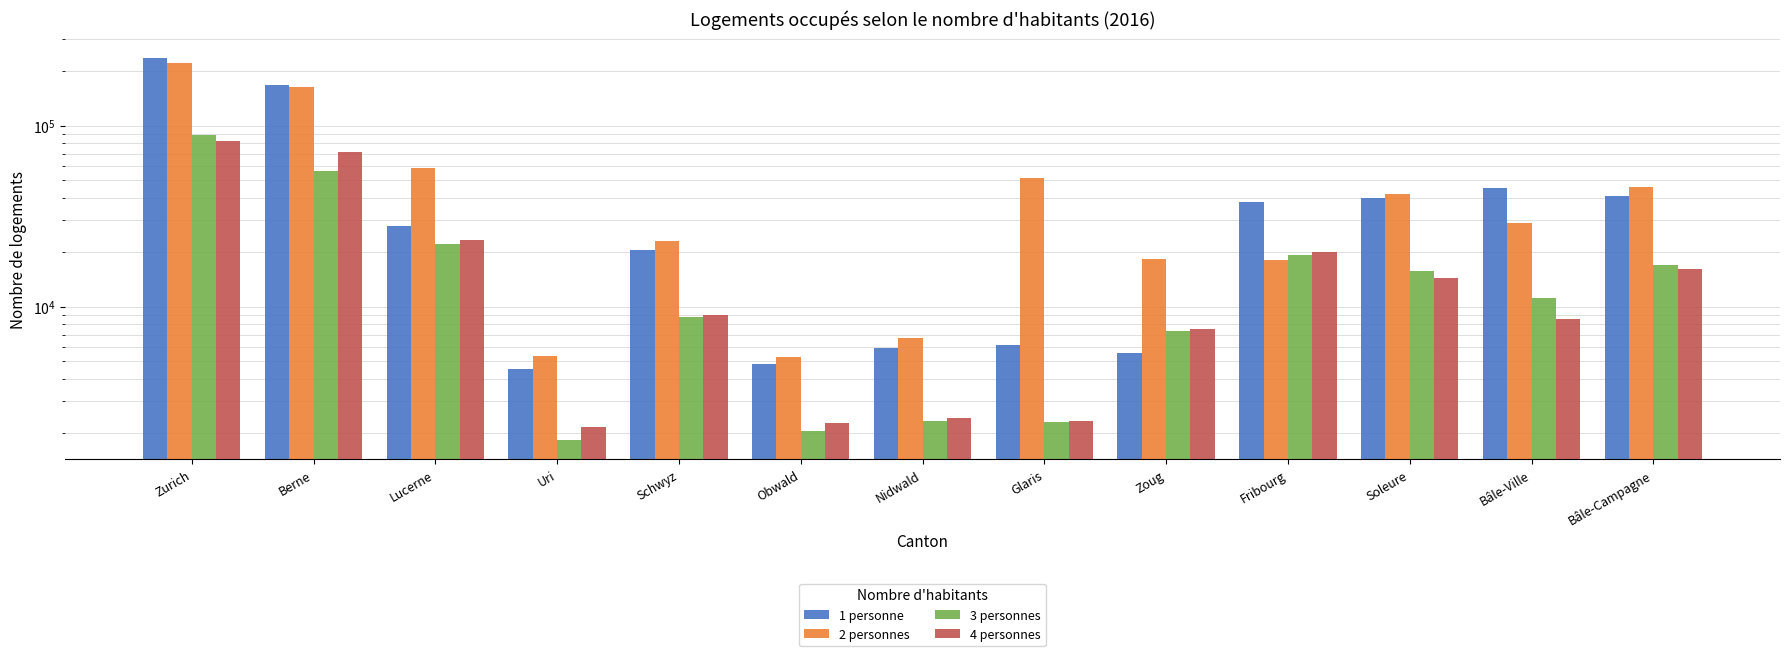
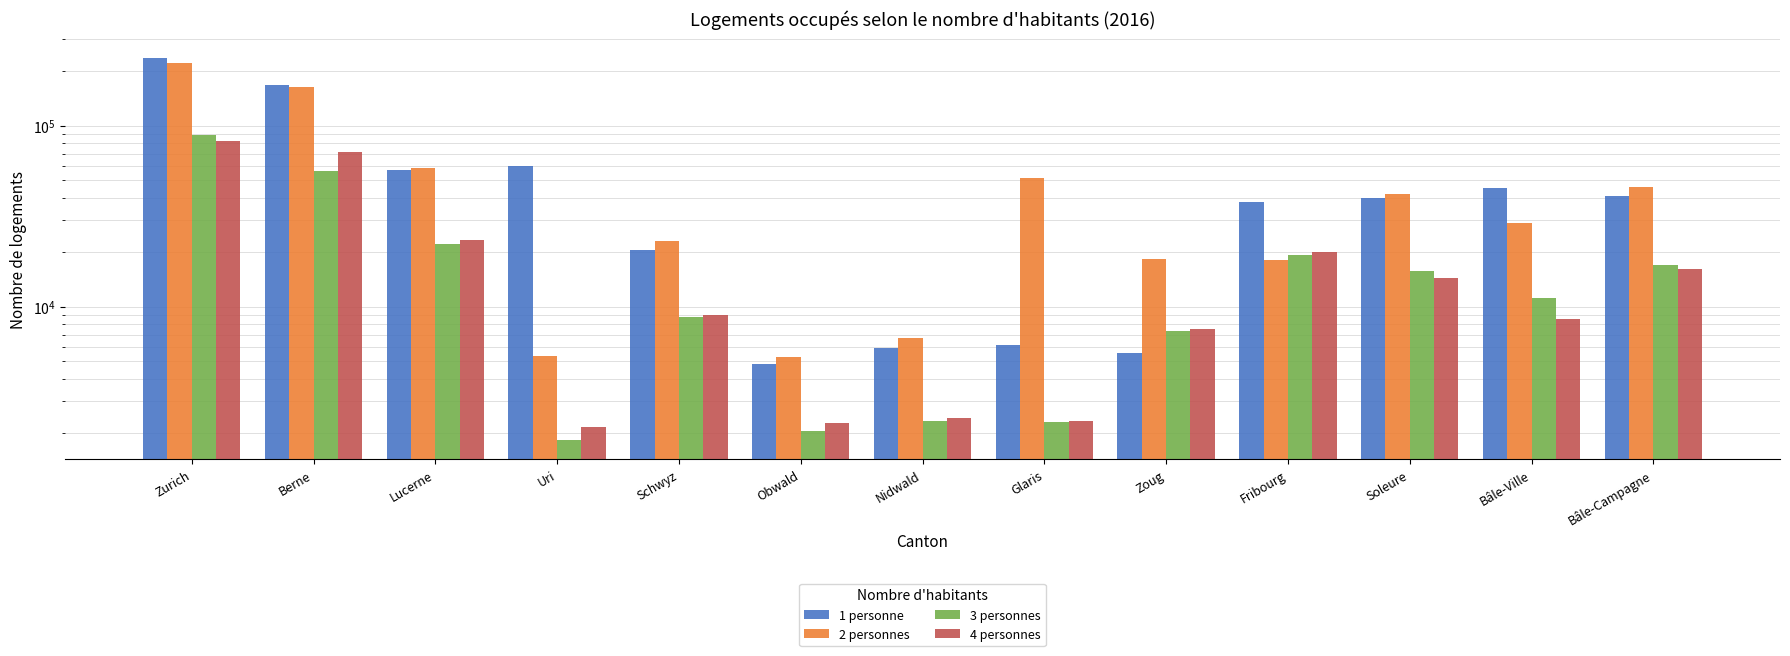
1 personne, Lucerne: 28000 -> 57000
1 personne, Uri: 4500 -> 60000
